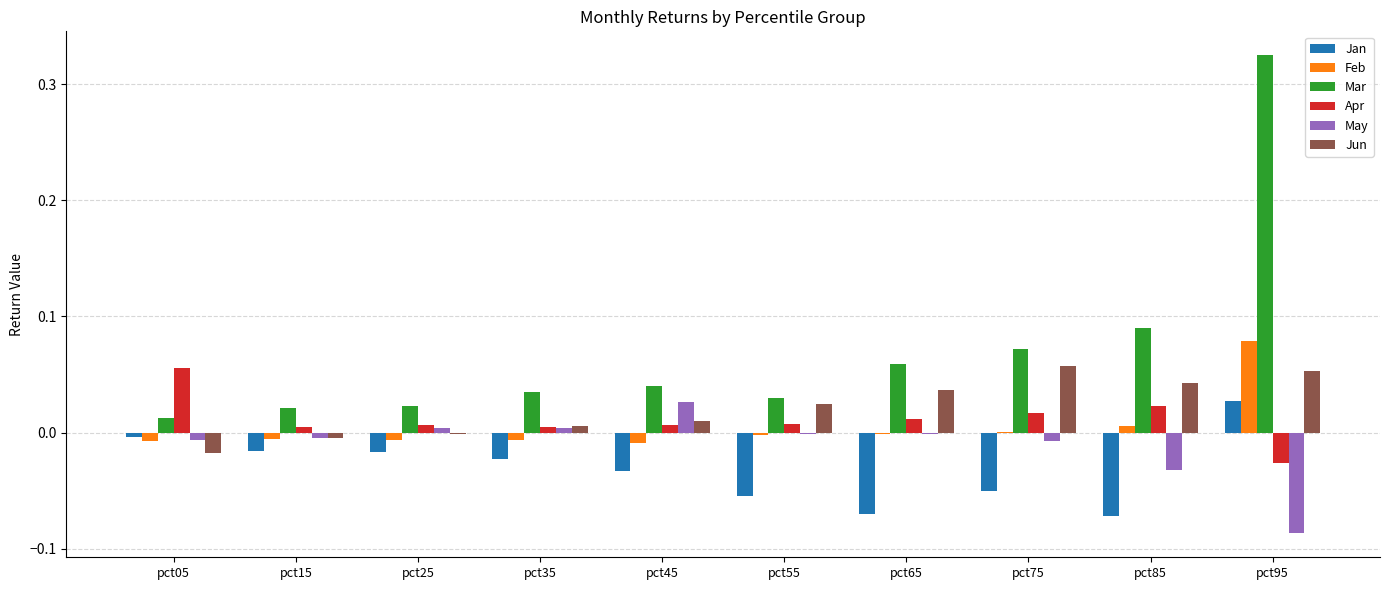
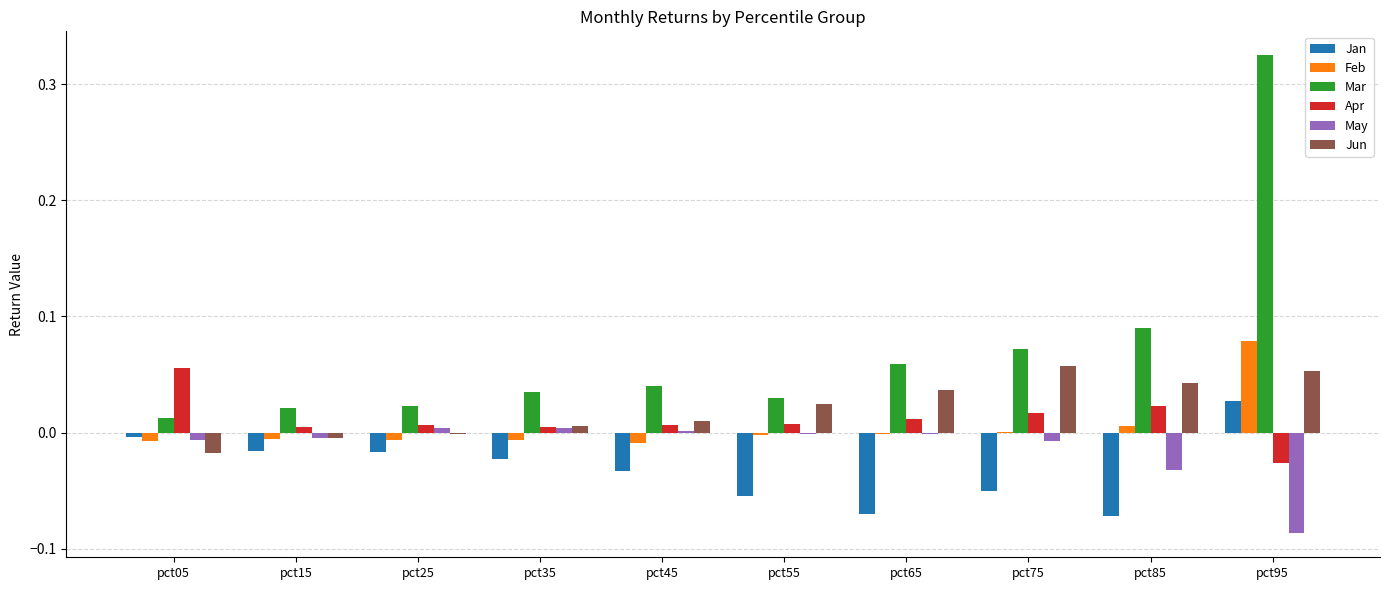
May, pct45: 0.026 -> 0.001
